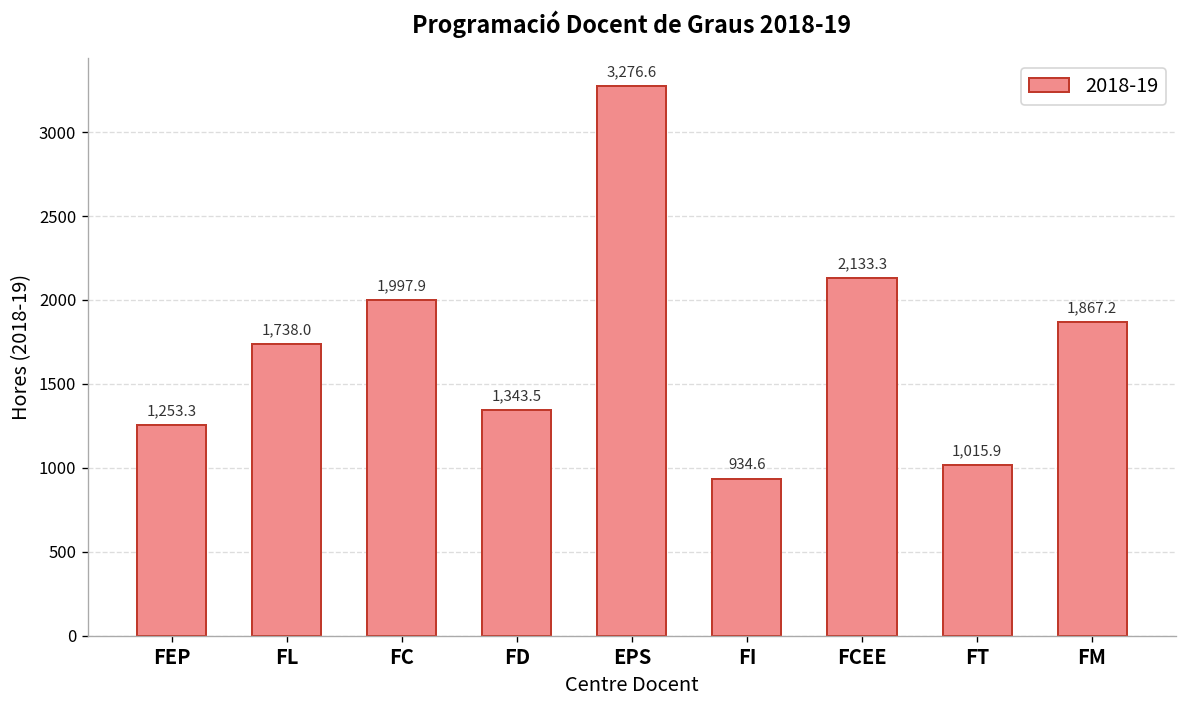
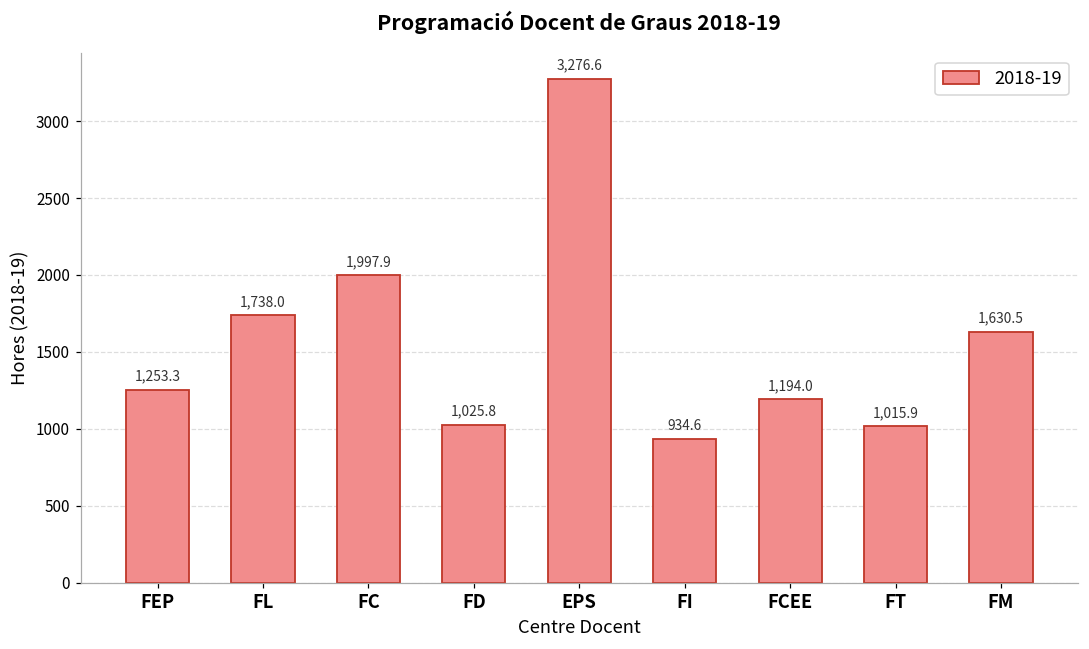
FD: 1,343.5 -> 1,025.8
FCEE: 2,133.3 -> 1,194.0
FM: 1,867.2 -> 1,630.5
